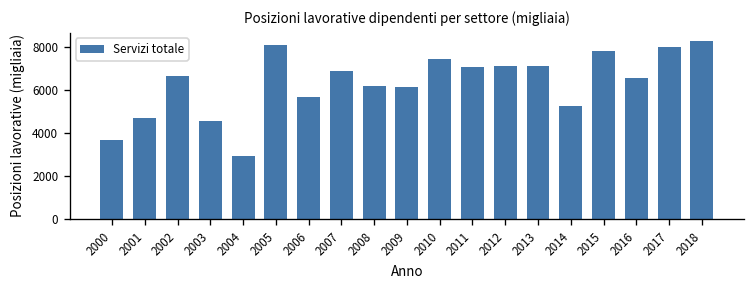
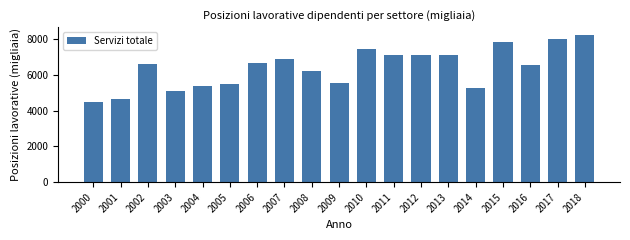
2000: 3700 -> 4500
2003: 4600 -> 5100
2004: 2900 -> 5400
2005: 8100 -> 5500
2006: 5700 -> 6700
2009: 6100 -> 5600
